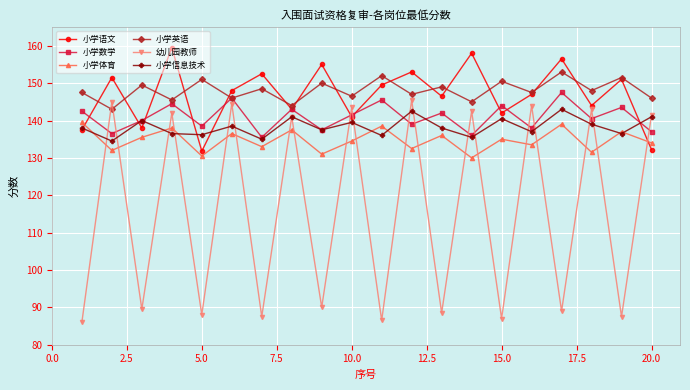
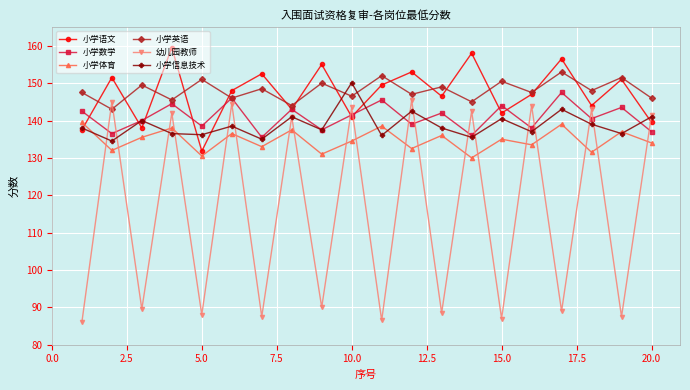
小学信息技术, 10.0: 140 -> 150
小学语文, 20.0: 132 -> 140
